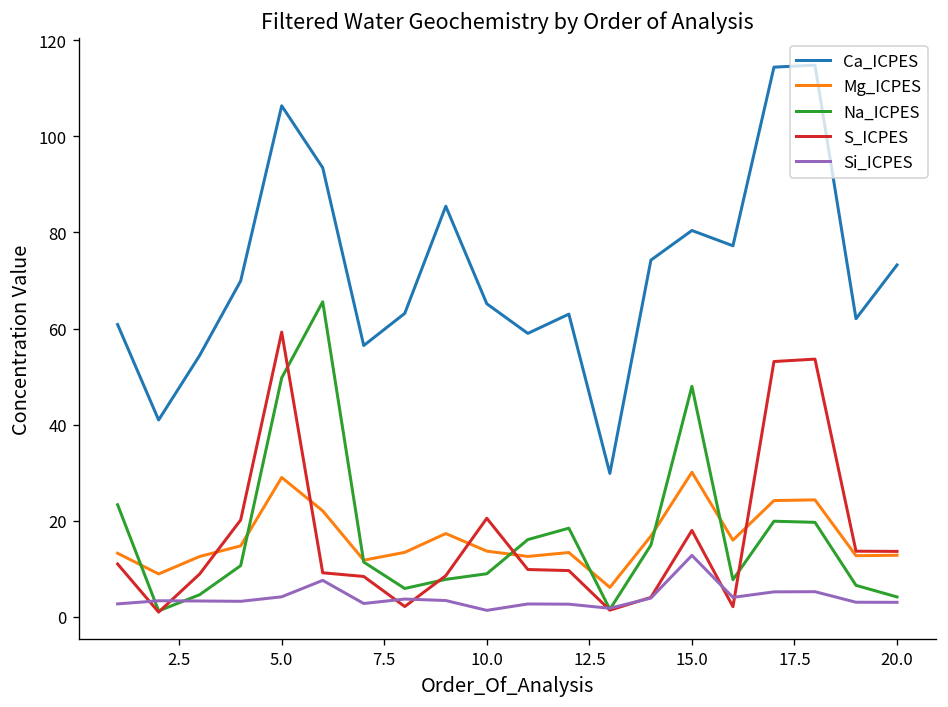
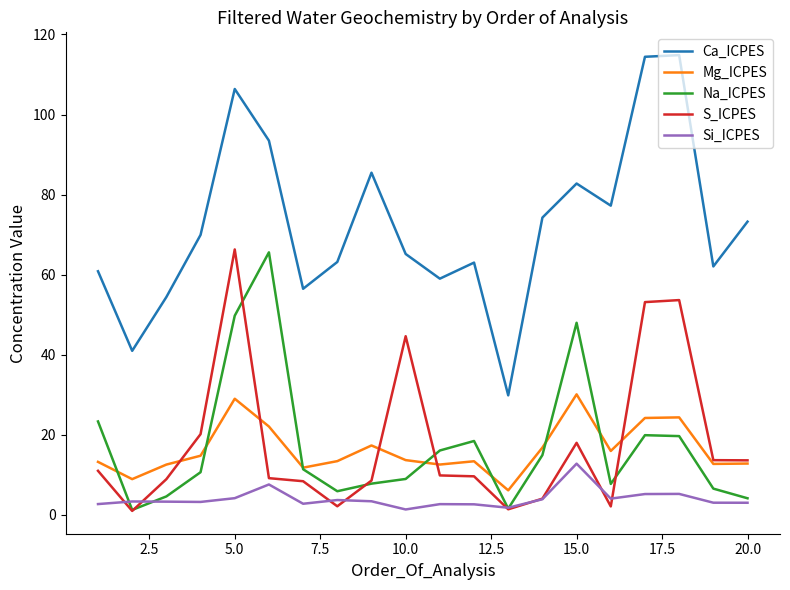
S_ICPES, 5.0: 59 -> 66
S_ICPES, 10.0: 21 -> 45
Ca_ICPES, 15.0: 80 -> 83
